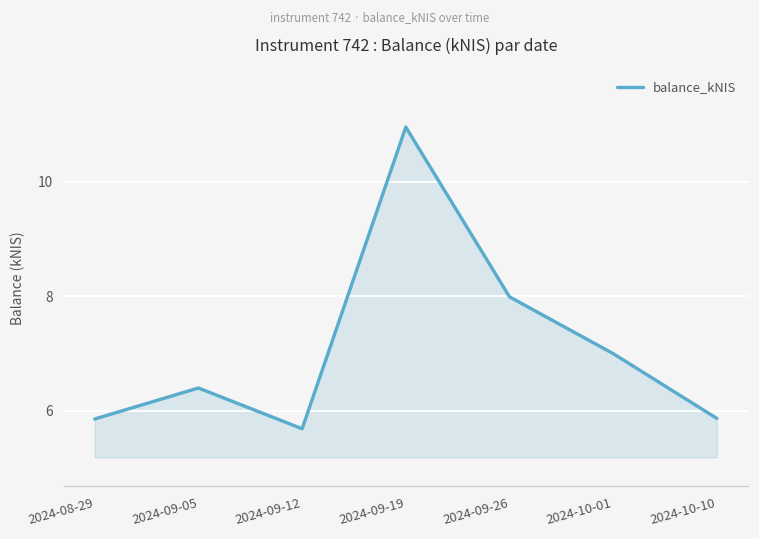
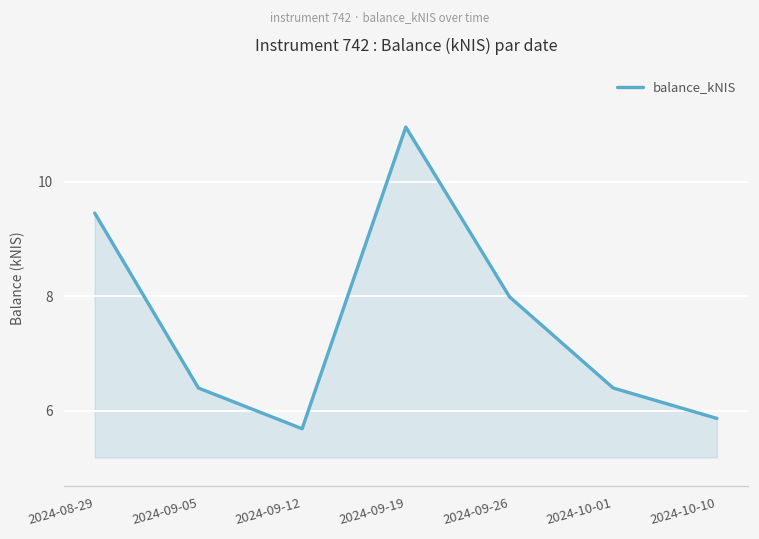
2024-08-29: 5.9 -> 9.5
2024-10-01: 7.0 -> 6.4
